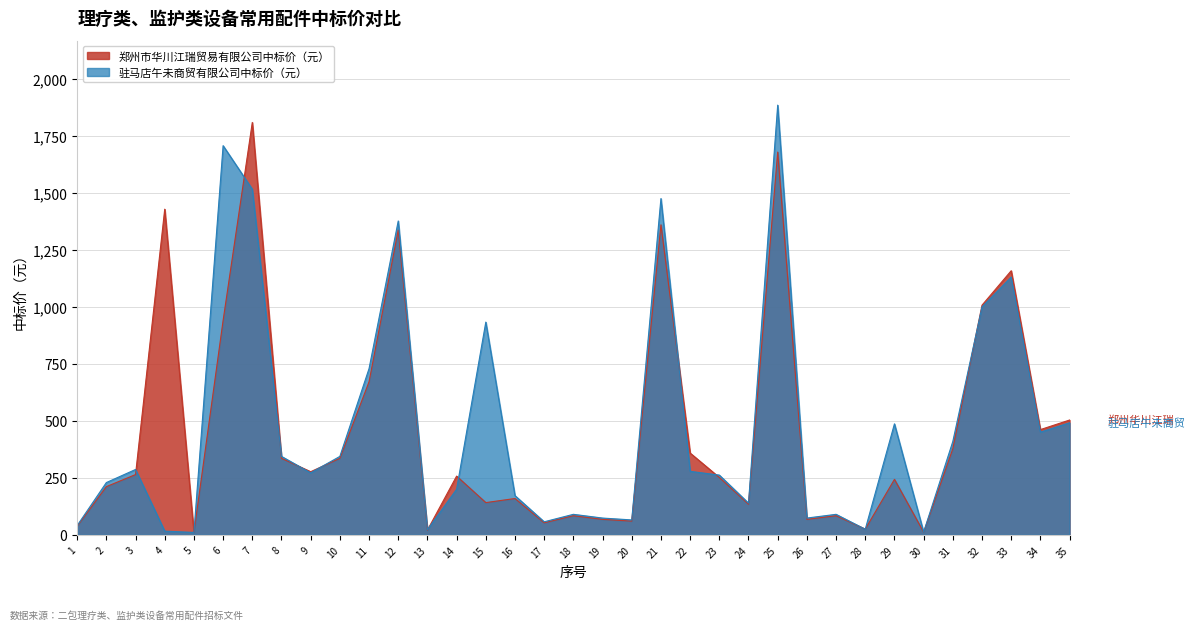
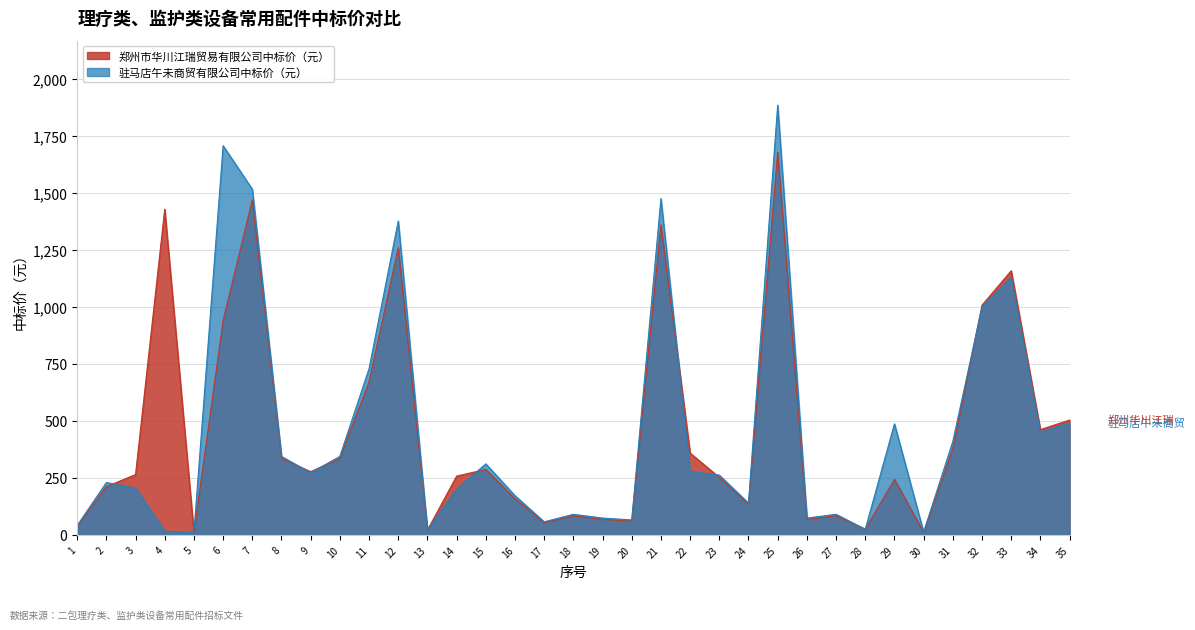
驻马店午未商贸有限公司中标价（元）, 3: 290 -> 210
郑州市华川江瑞贸易有限公司中标价（元）, 7: 1,810 -> 1,470
郑州市华川江瑞贸易有限公司中标价（元）, 12: 1,340 -> 1,260
郑州市华川江瑞贸易有限公司中标价（元）, 15: 140 -> 290
驻马店午未商贸有限公司中标价（元）, 15: 930 -> 310
